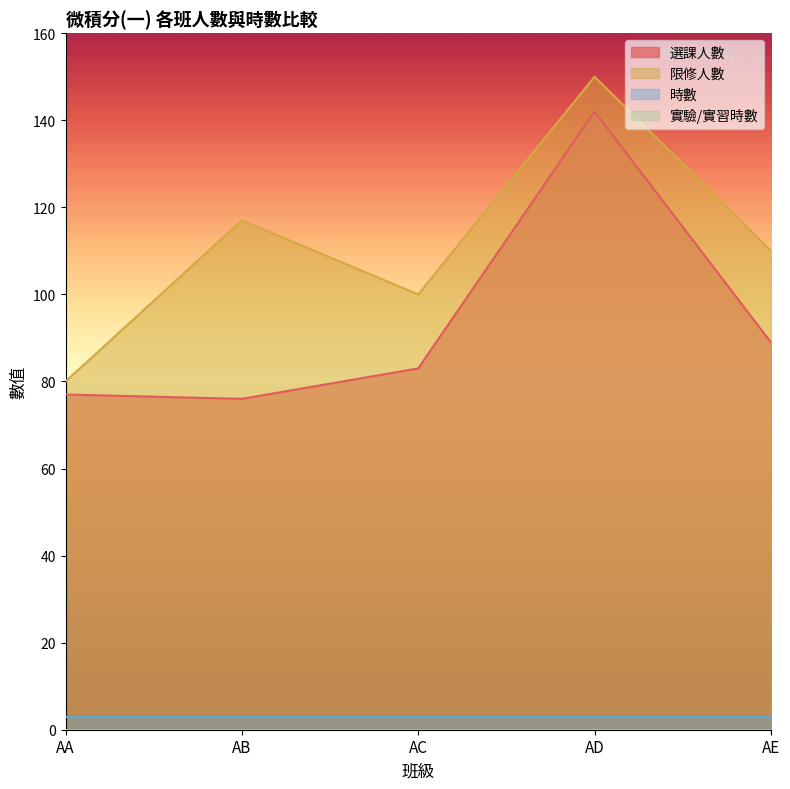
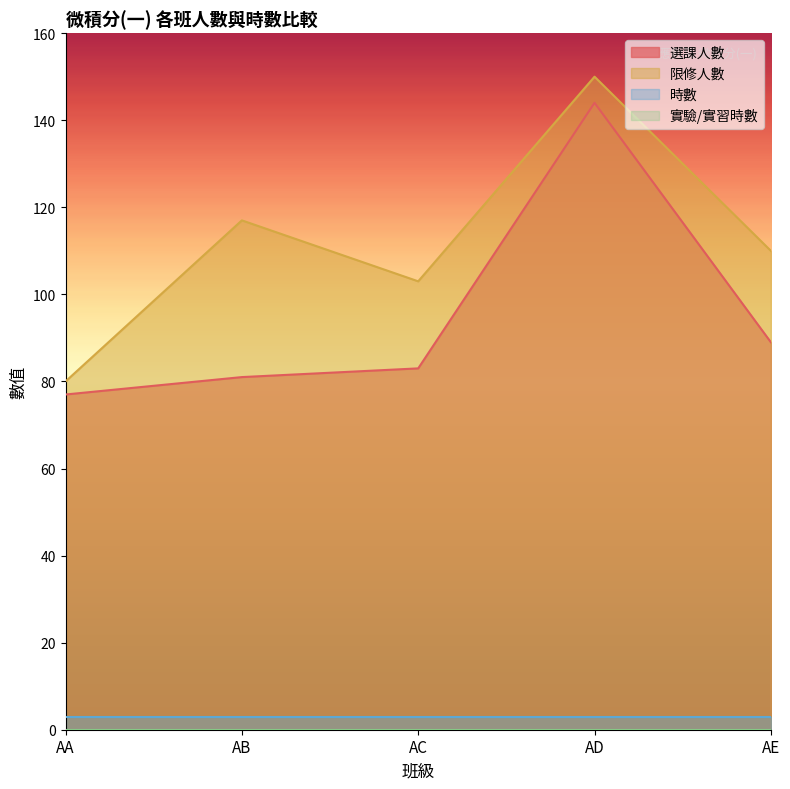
選課人數, AB: 76 -> 81
限修人數, AC: 100 -> 103
選課人數, AD: 142 -> 144
